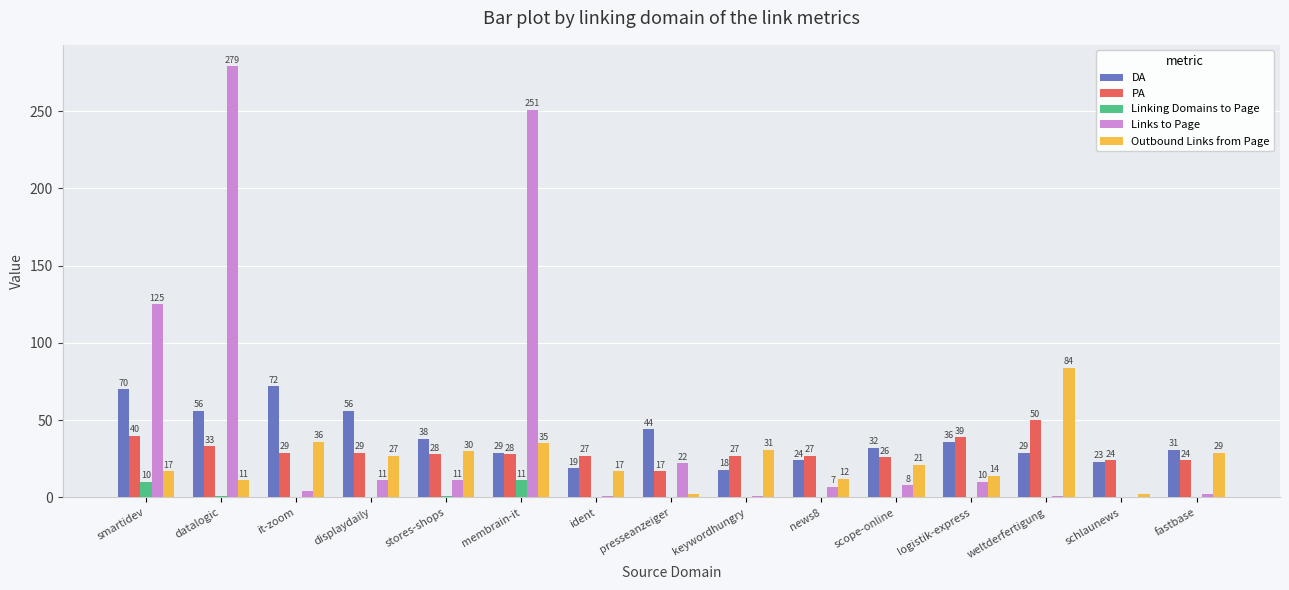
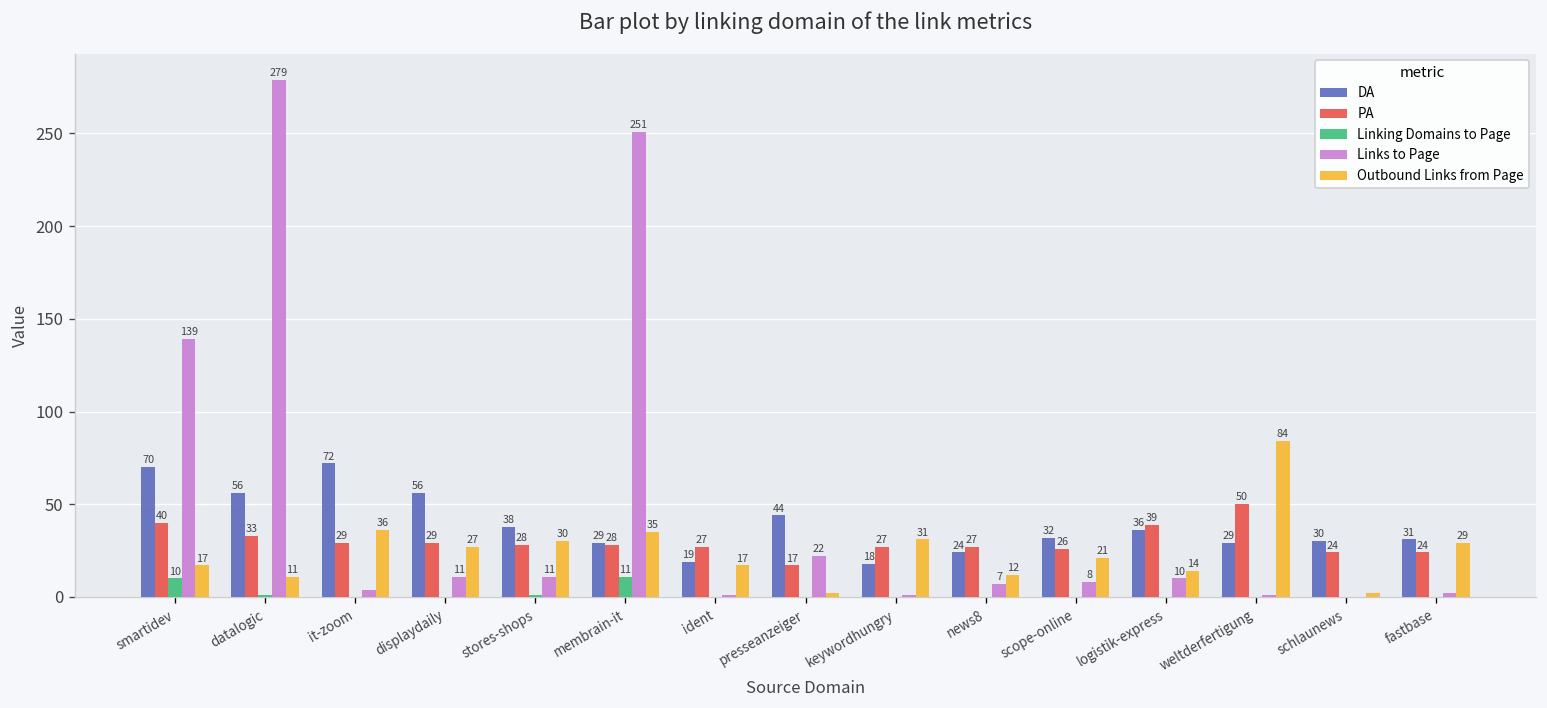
Links to Page, smartidev: 125 -> 139
DA, schlaunews: 23 -> 30
